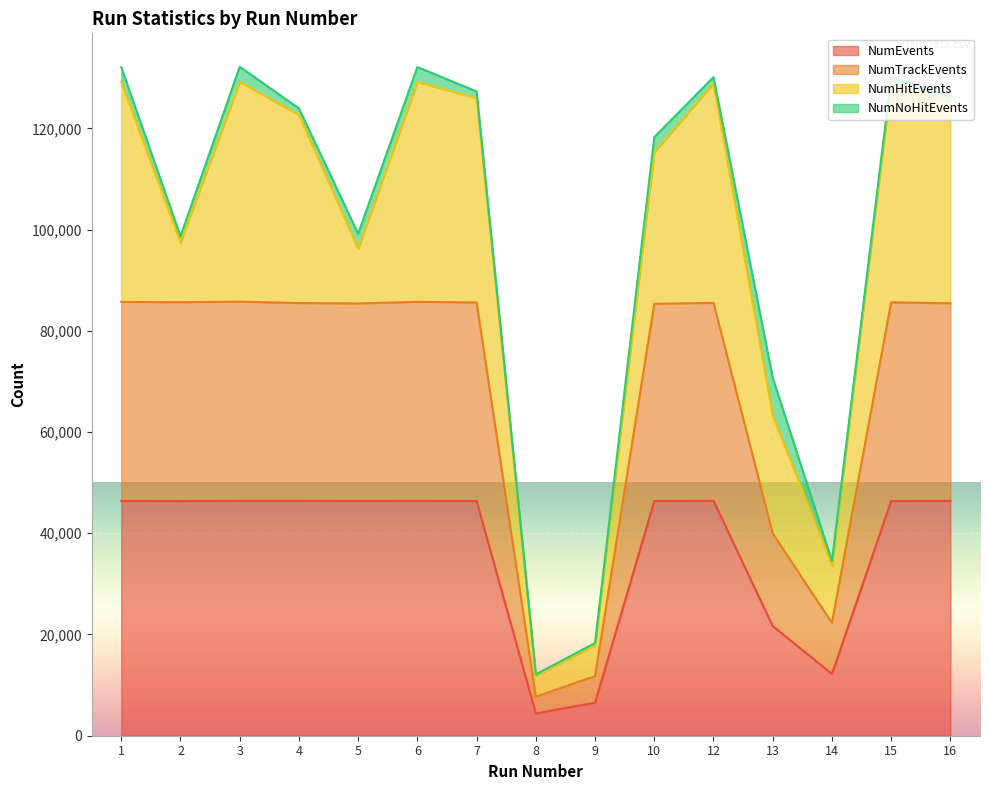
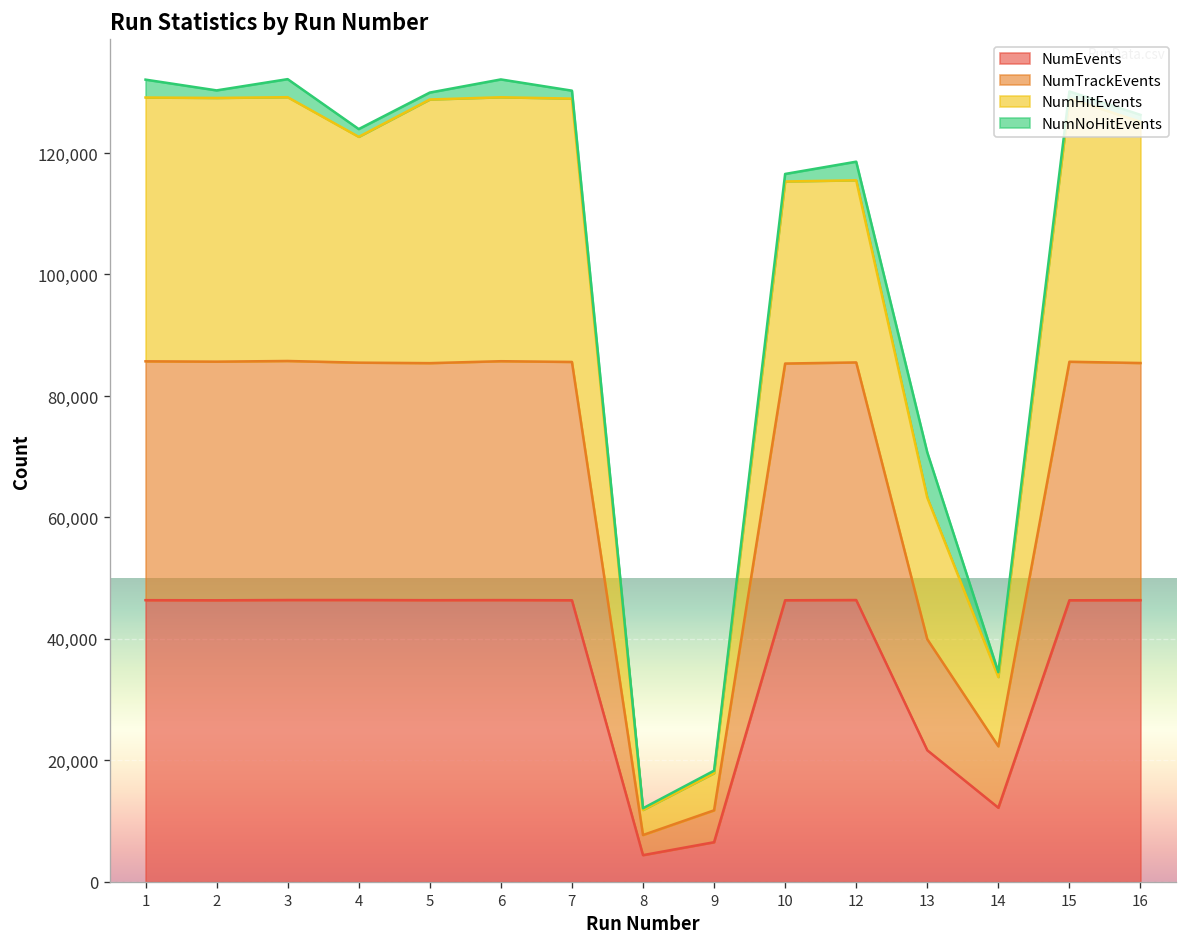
NumHitEvents, 2: 12,000 -> 43,000
NumHitEvents, 5: 11,000 -> 43,000
NumNoHitEvents, 5: 3,000 -> 1,000
NumHitEvents, 7: 40,000 -> 43,000
NumNoHitEvents, 10: 3,000 -> 1,000
NumHitEvents, 12: 43,000 -> 30,000
NumNoHitEvents, 12: 1,000 -> 3,000
